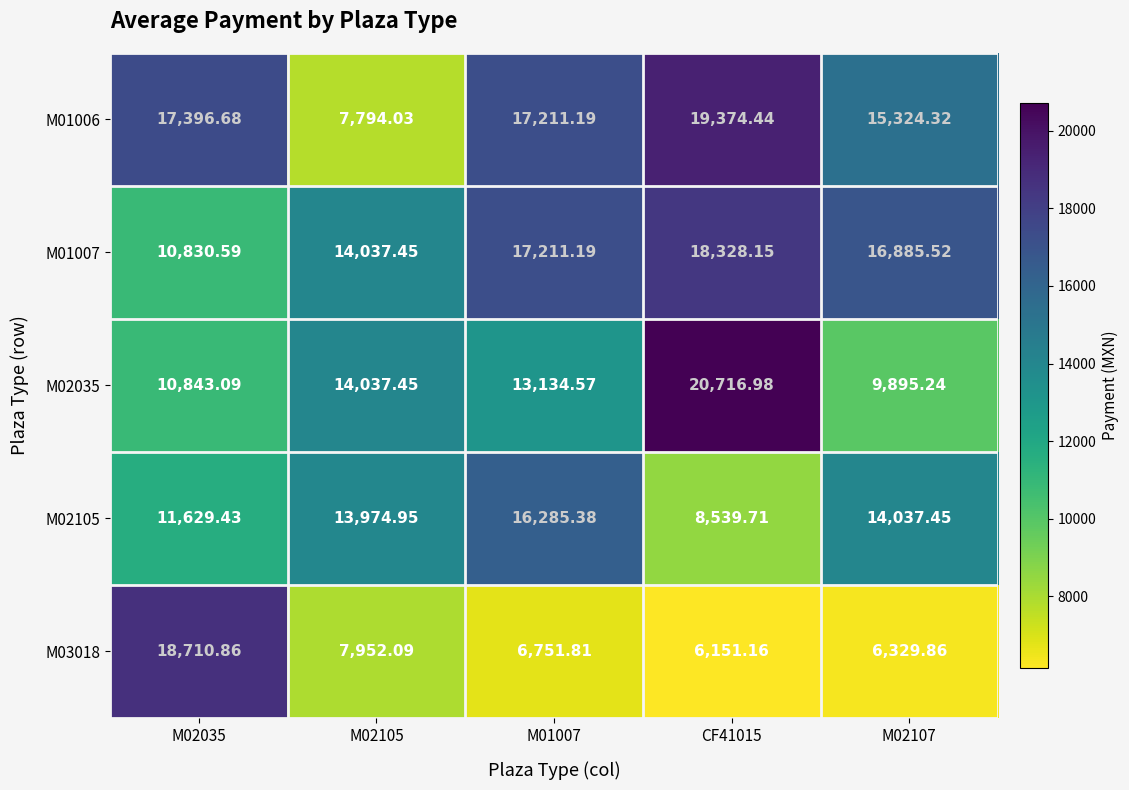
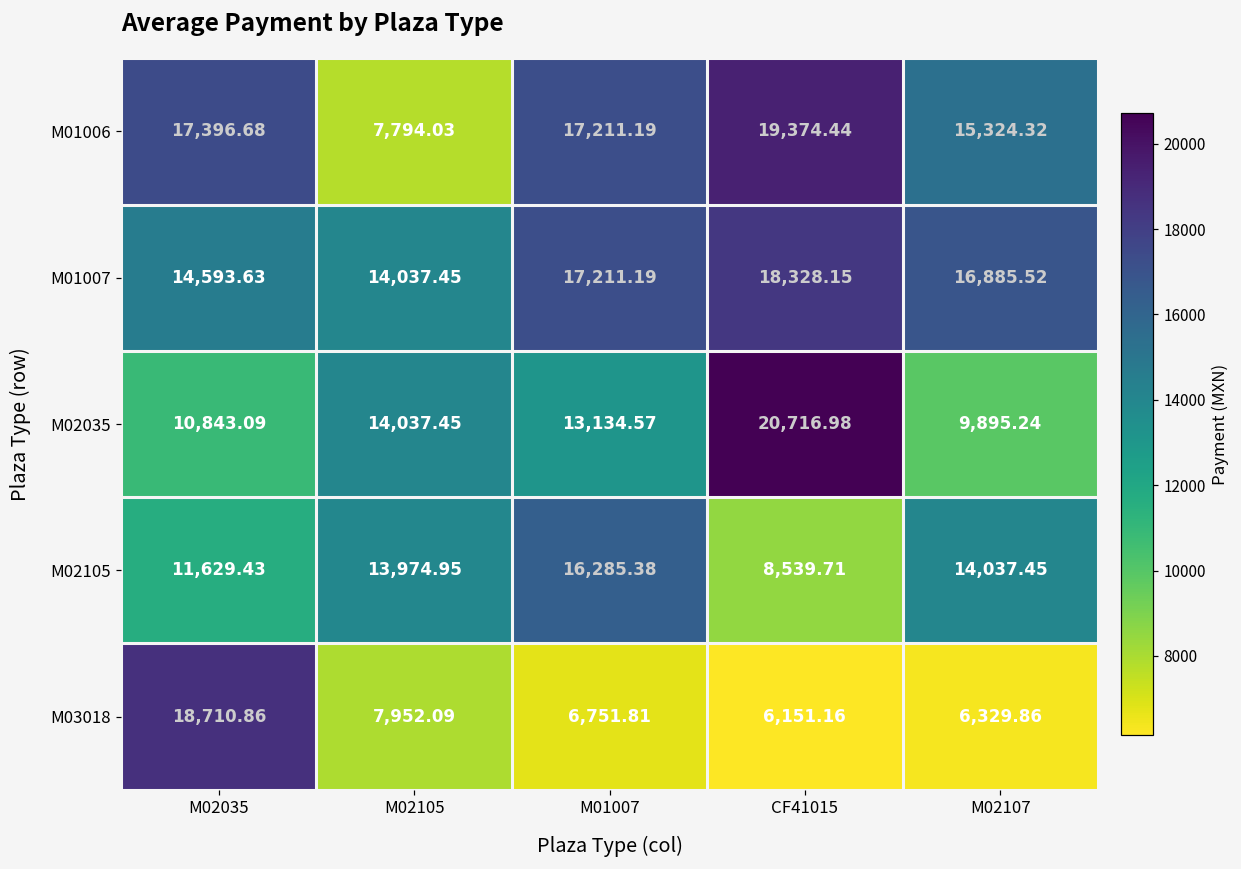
M01007, M02035: 10,830.59 -> 14,593.63
